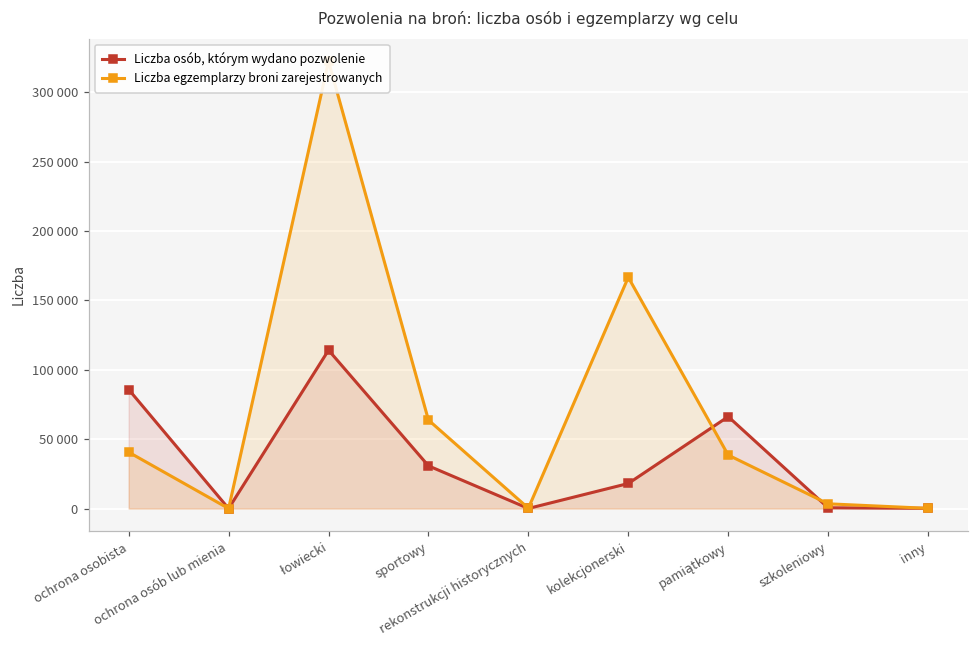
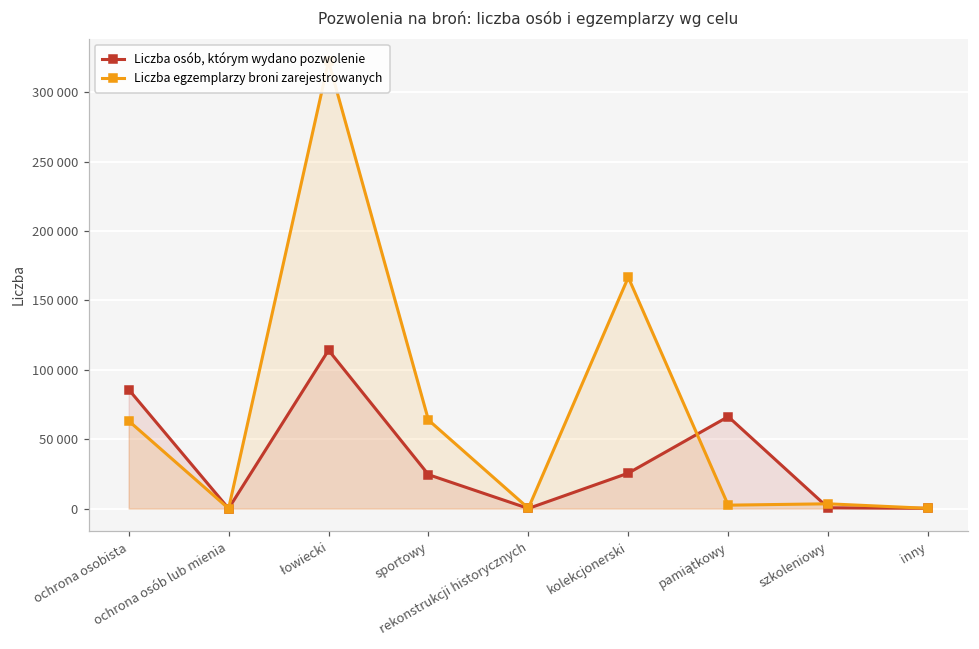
Liczba egzemplarzy broni zarejestrowanych, ochrona osobista: 41000 -> 63000
Liczba osób, którym wydano pozwolenie, sportowy: 31000 -> 24000
Liczba osób, którym wydano pozwolenie, kolekcjonerski: 18000 -> 26000
Liczba egzemplarzy broni zarejestrowanych, pamiątkowy: 39000 -> 2000
